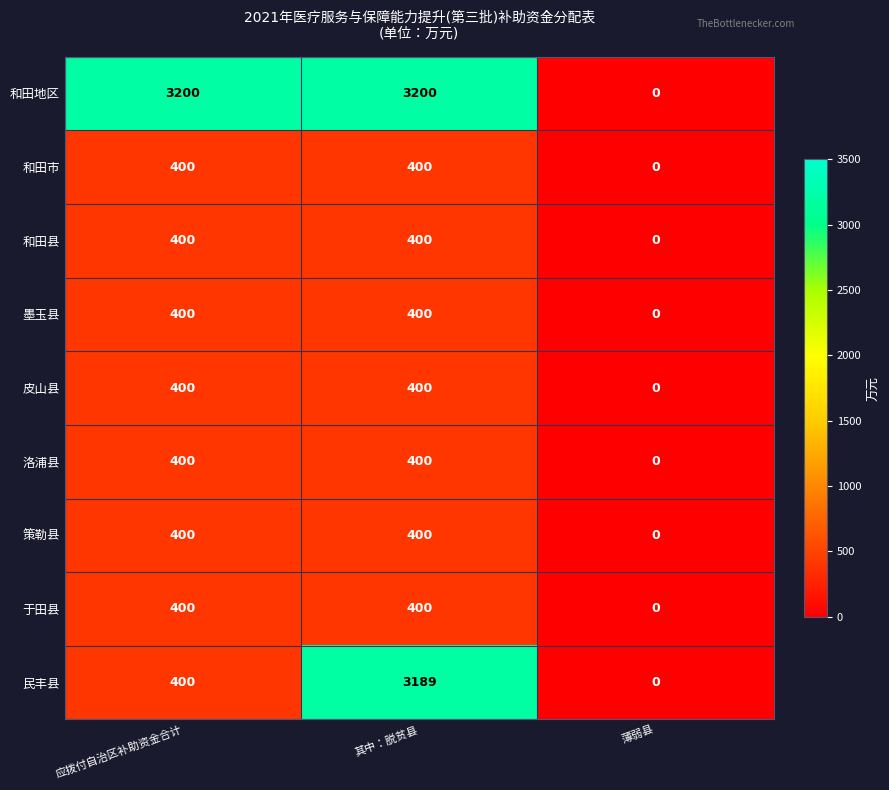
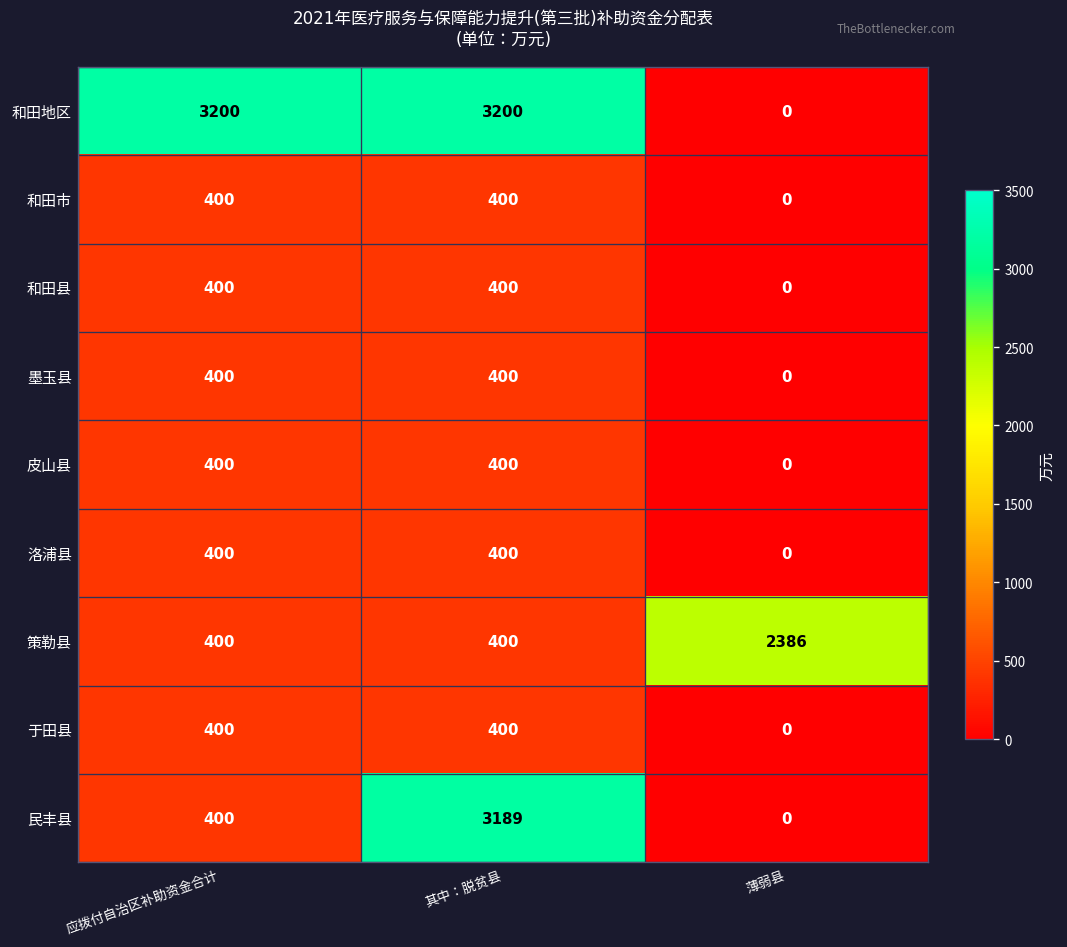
策勒县, 薄弱县: 0 -> 2386
